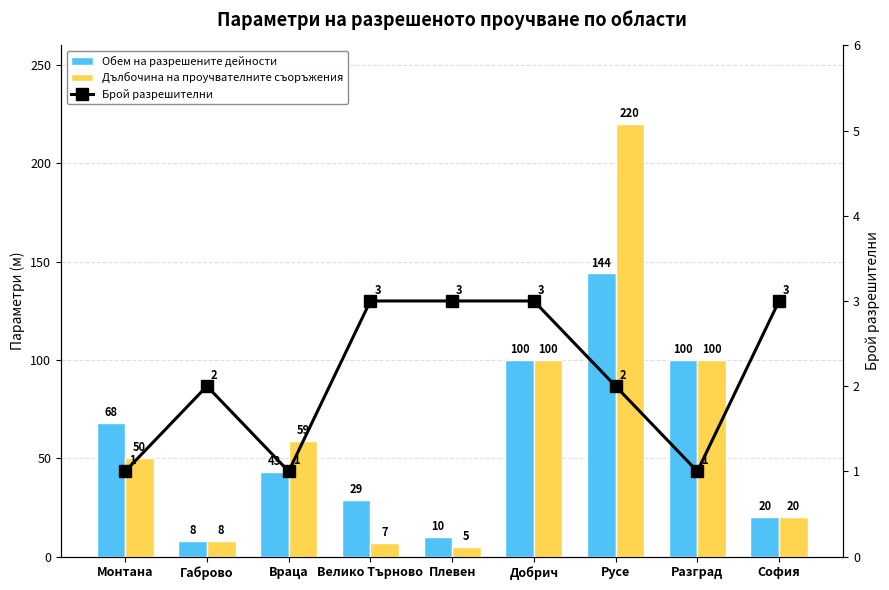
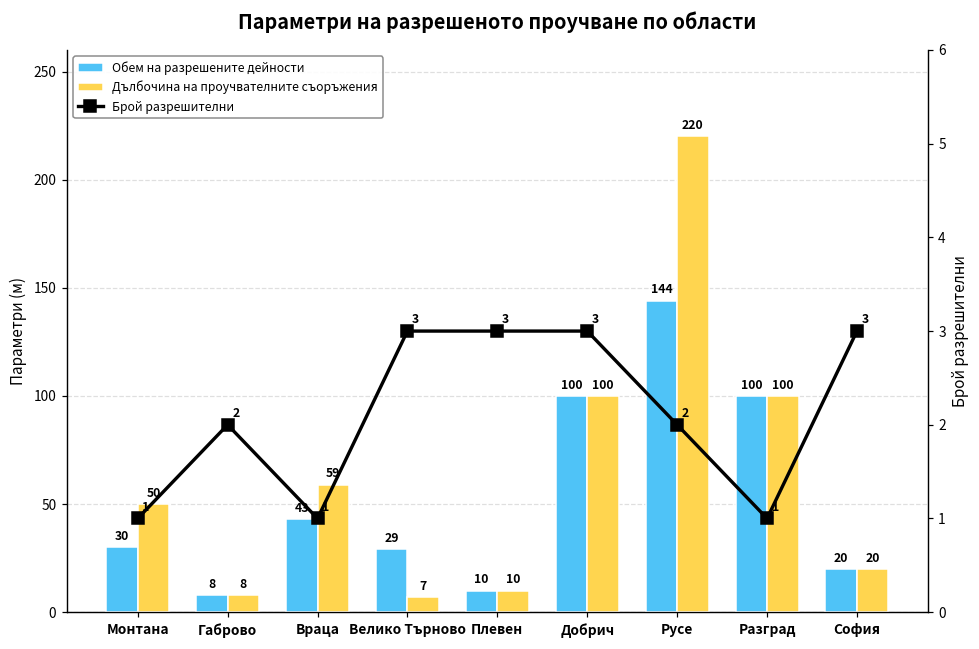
Обем на разрешените дейности, Монтана: 68 -> 30
Дълбочина на проучвателните съоръжения, Плевен: 5 -> 10
